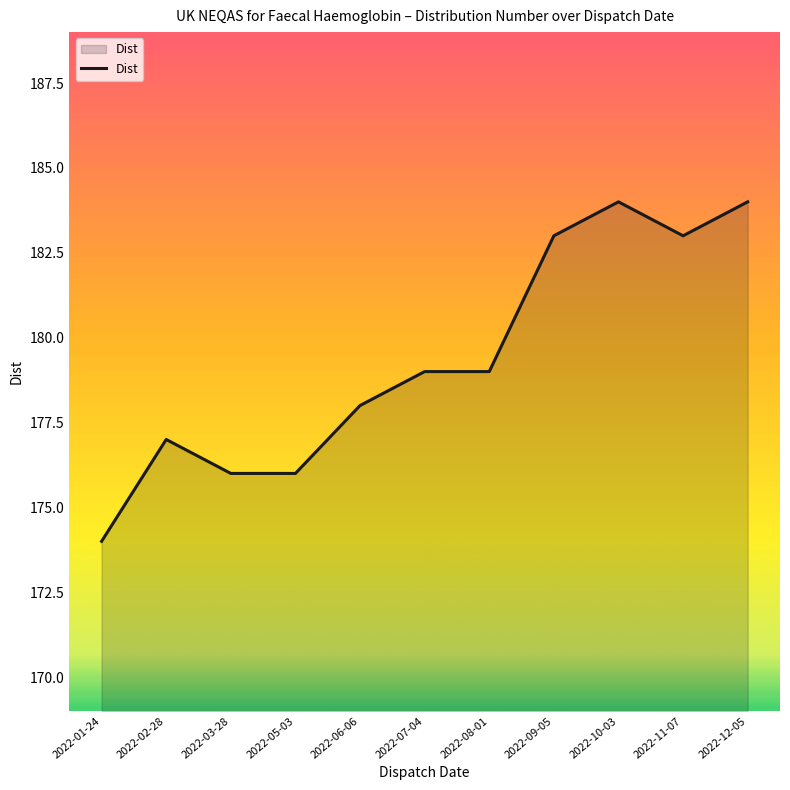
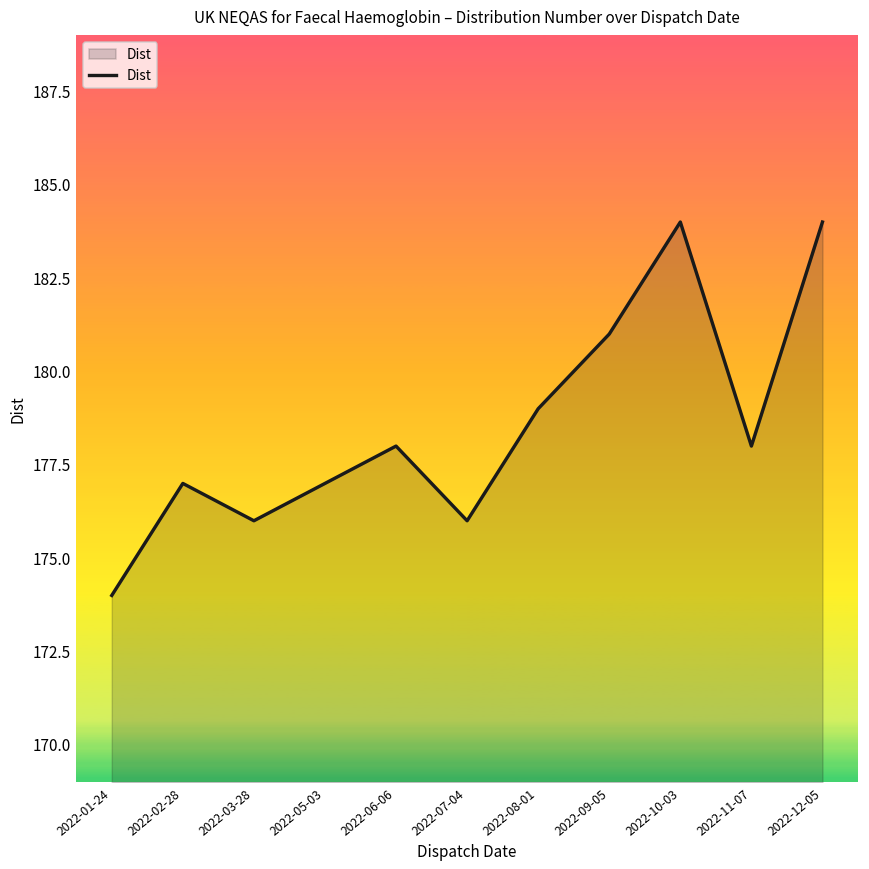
2022-05-03: 176 -> 177
2022-07-04: 179 -> 176
2022-09-05: 183 -> 181
2022-11-07: 183 -> 178
